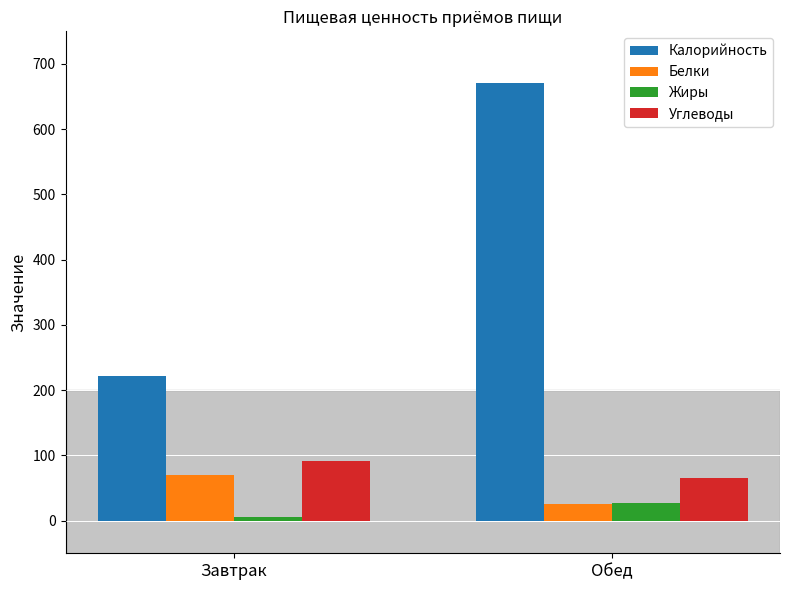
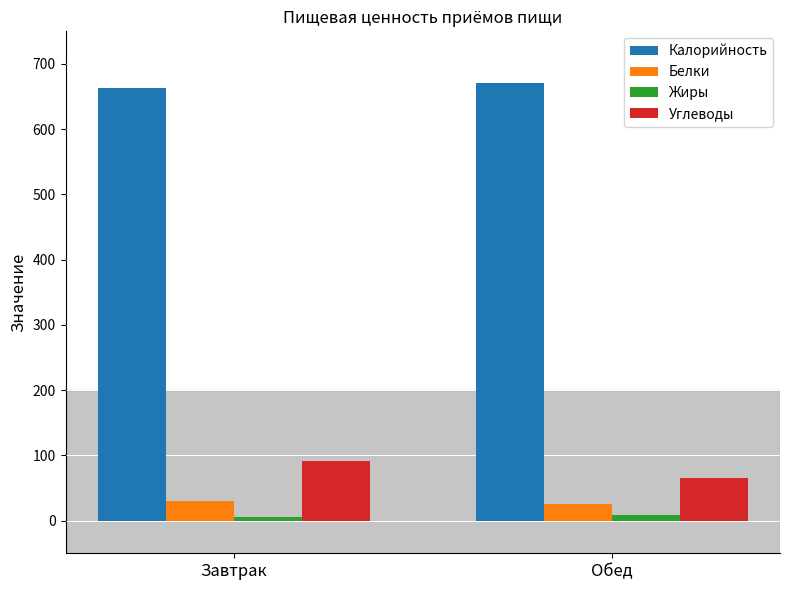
Калорийность, Завтрак: 220 -> 660
Белки, Завтрак: 70 -> 30
Жиры, Обед: 30 -> 10
